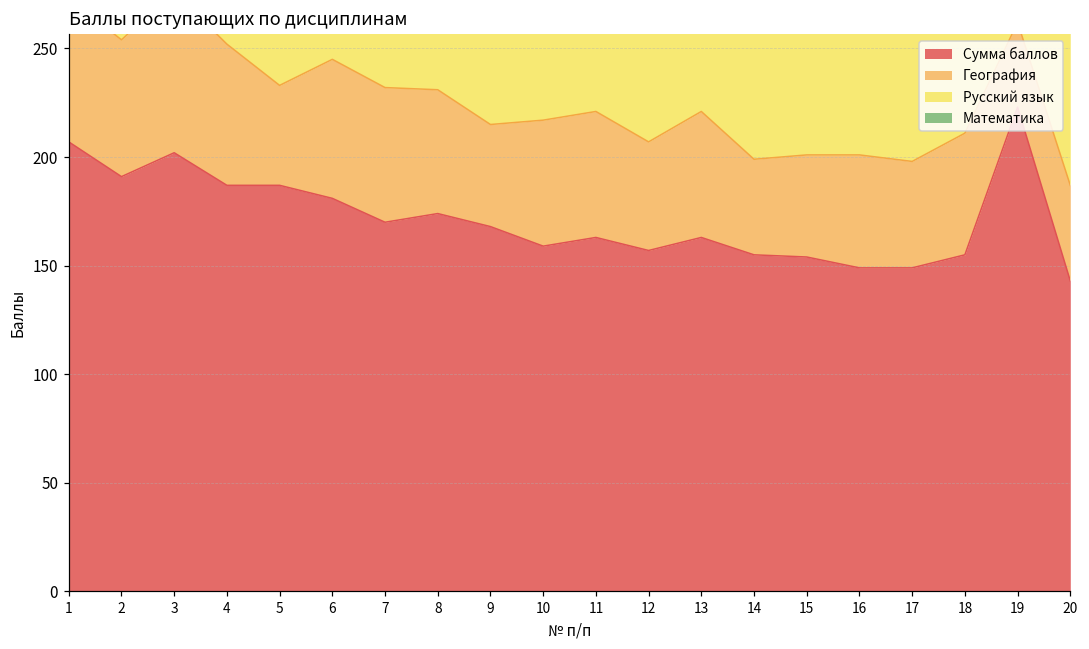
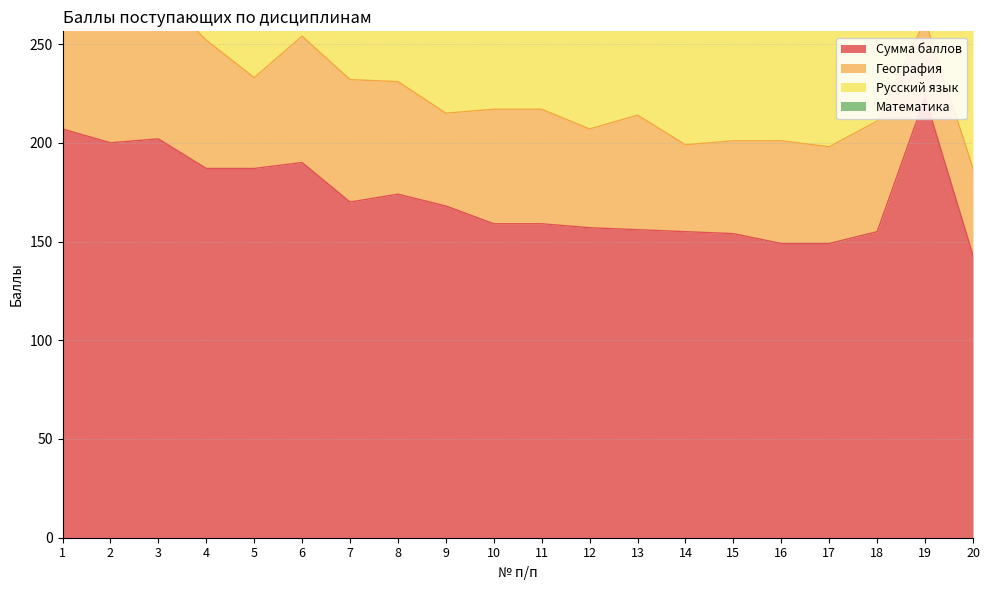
Сумма баллов, 2: 191 -> 200
Сумма баллов, 6: 181 -> 190
Сумма баллов, 11: 163 -> 159
Сумма баллов, 13: 163 -> 156
